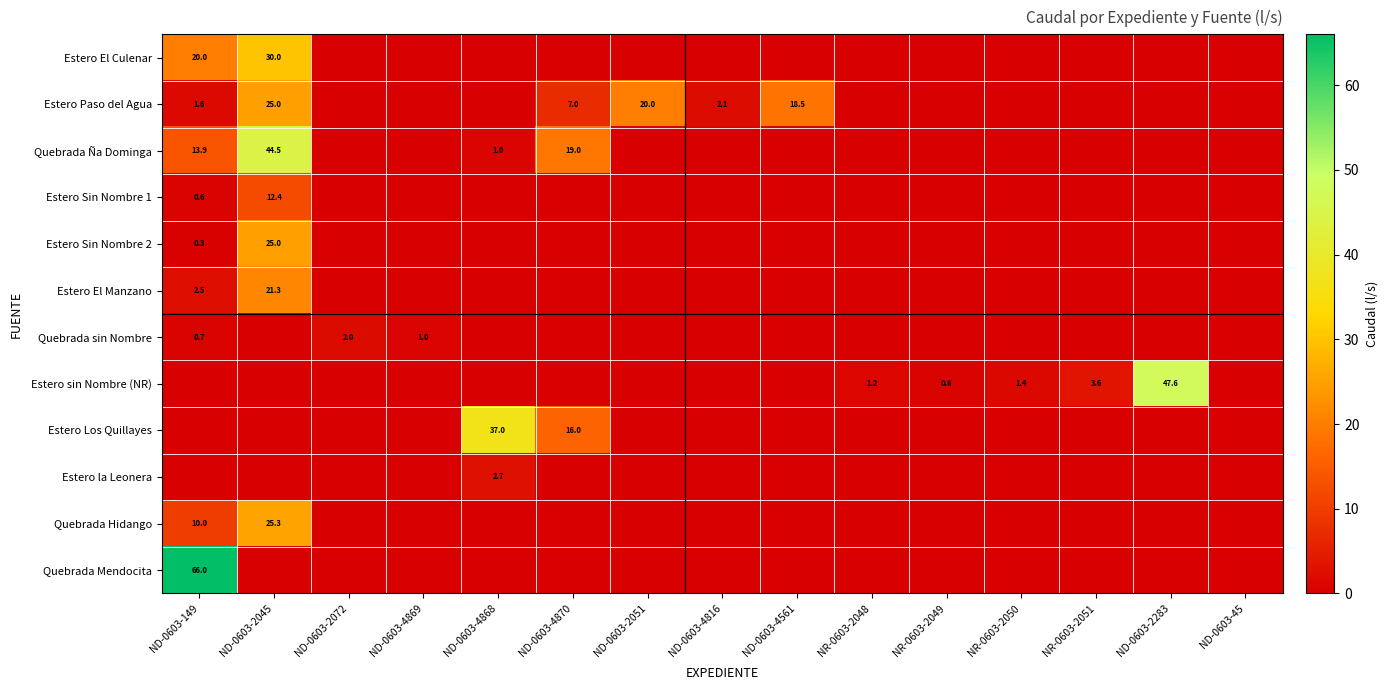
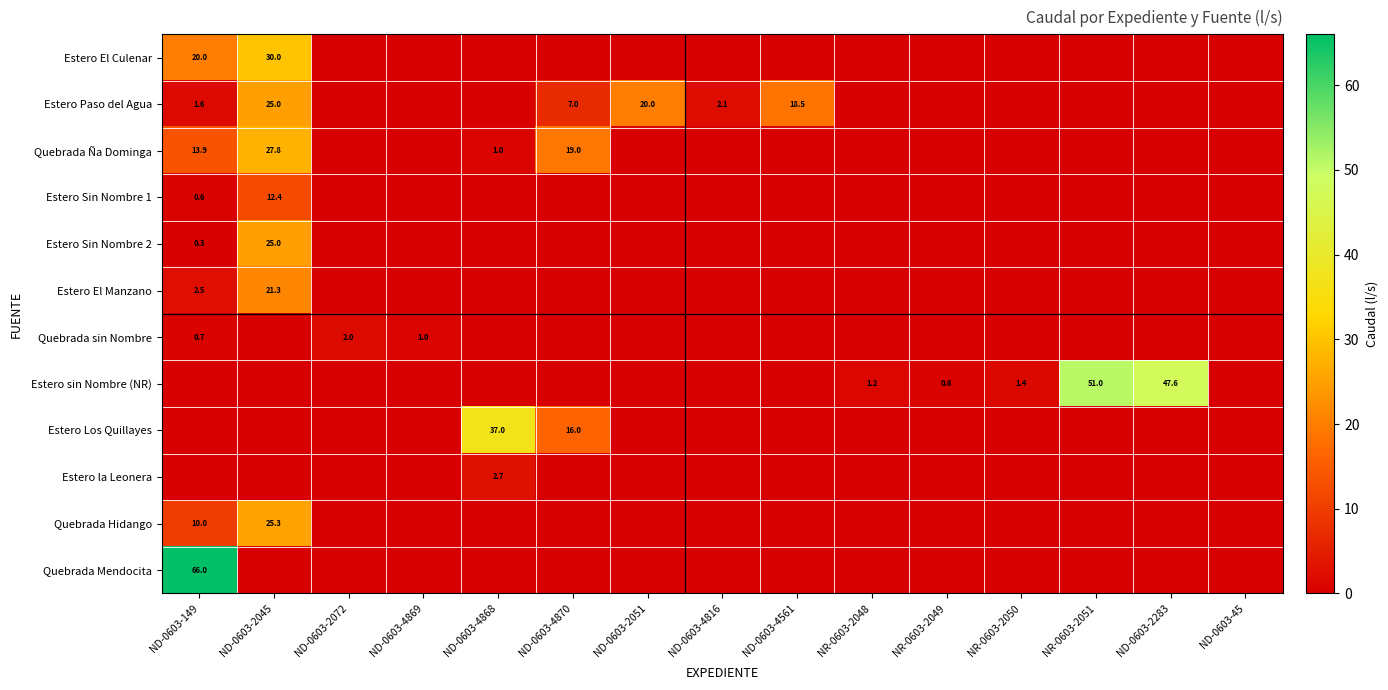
Quebrada Ña Dominga, ND-0603-2045: 44.5 -> 27.8
Estero sin Nombre (NR), NR-0603-2051: 3.6 -> 51.0
